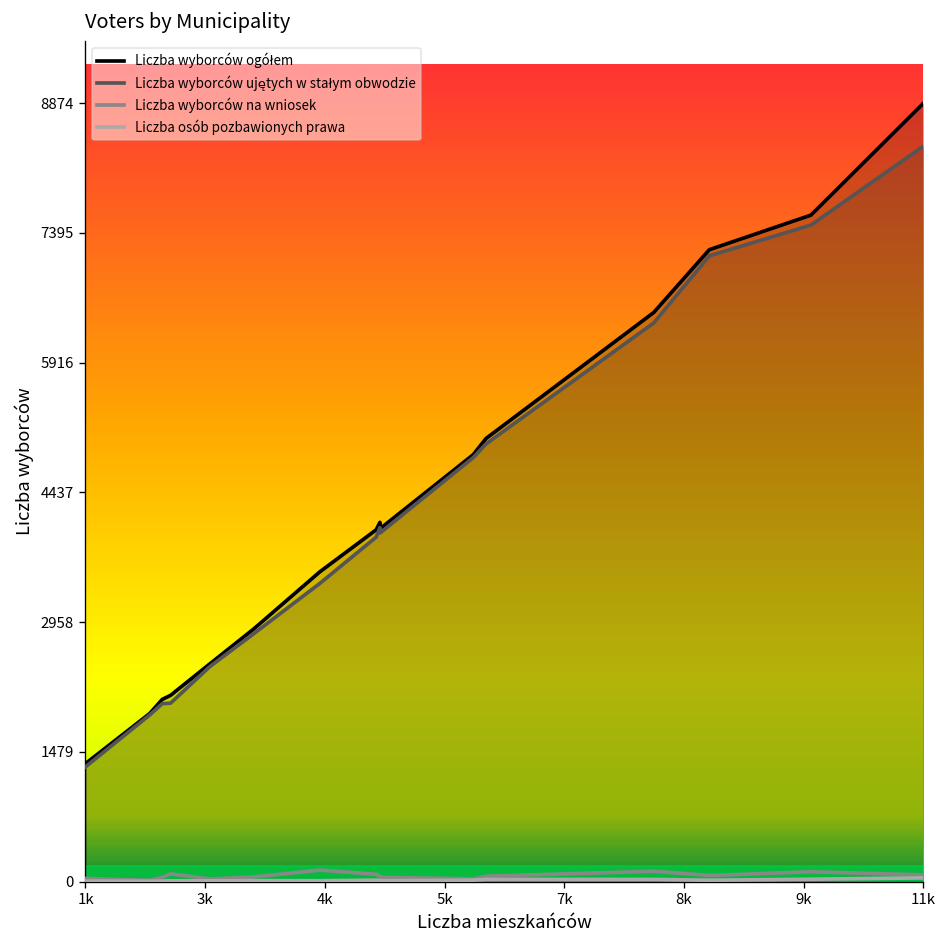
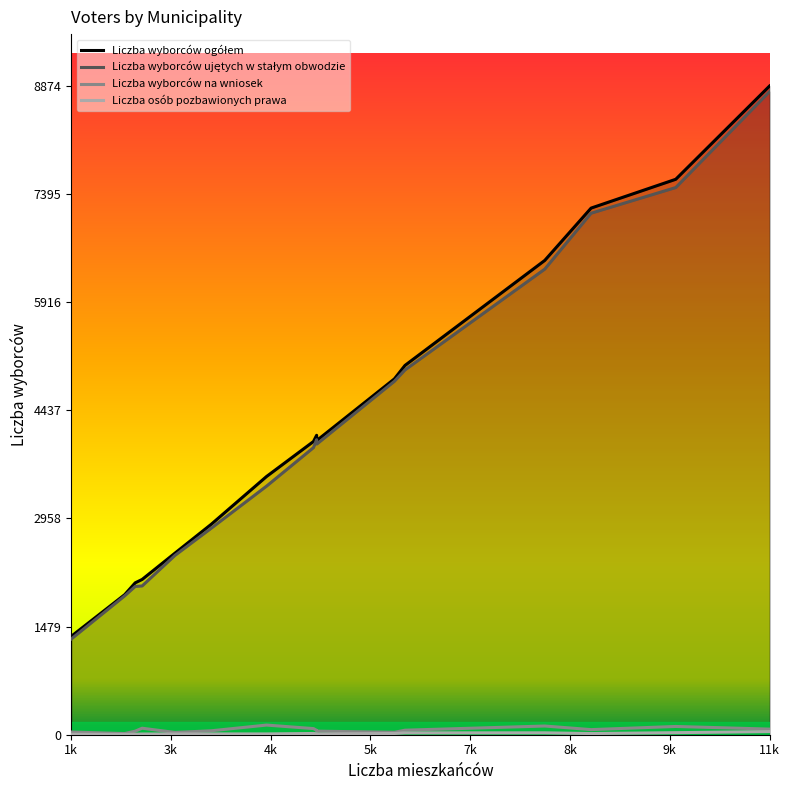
Liczba wyborców ujętych w stałym obwodzie, 11k: 8400 -> 8800
